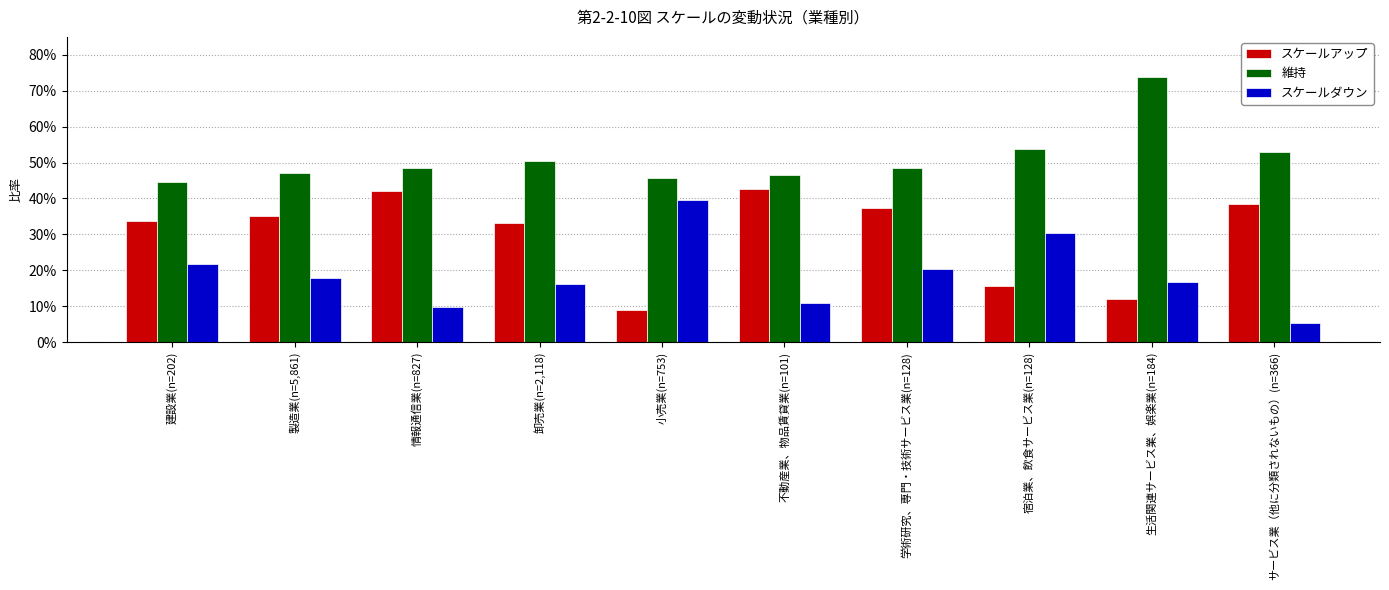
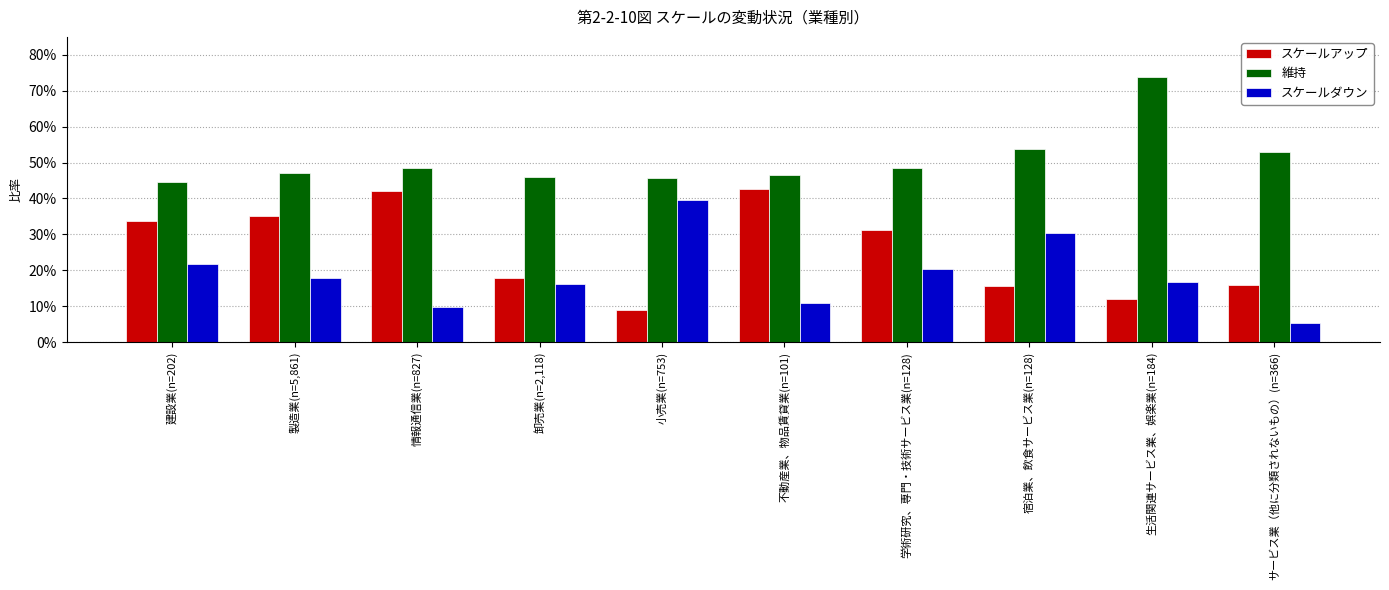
スケールアップ, 卸売業(n=2,118): 33% -> 18%
維持, 卸売業(n=2,118): 51% -> 46%
スケールアップ, 学術研究、専門・技術サービス業(n=128): 37% -> 31%
スケールアップ, サービス業（他に分類されないもの）(n=366): 39% -> 16%
